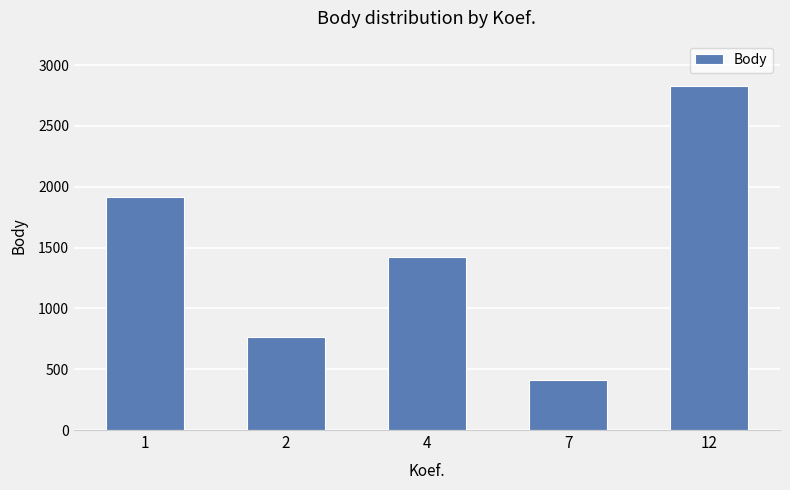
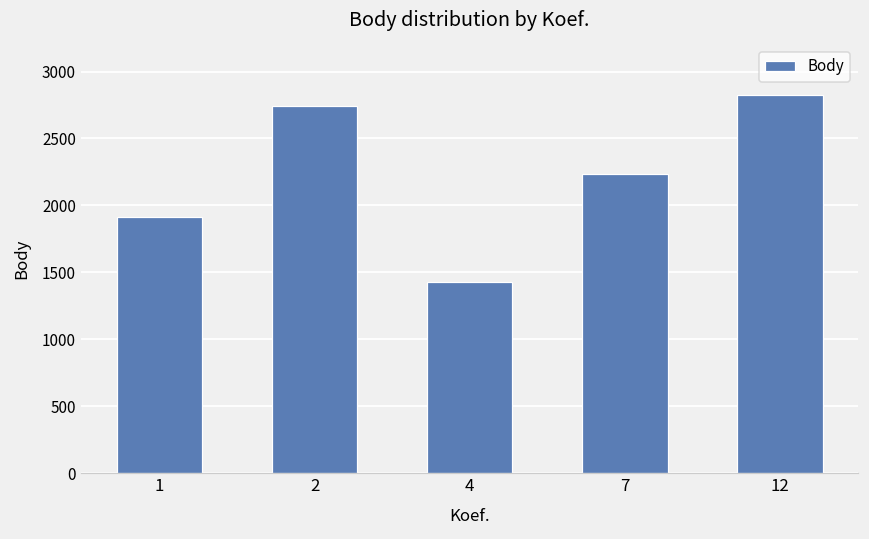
2: 760 -> 2740
7: 410 -> 2230
